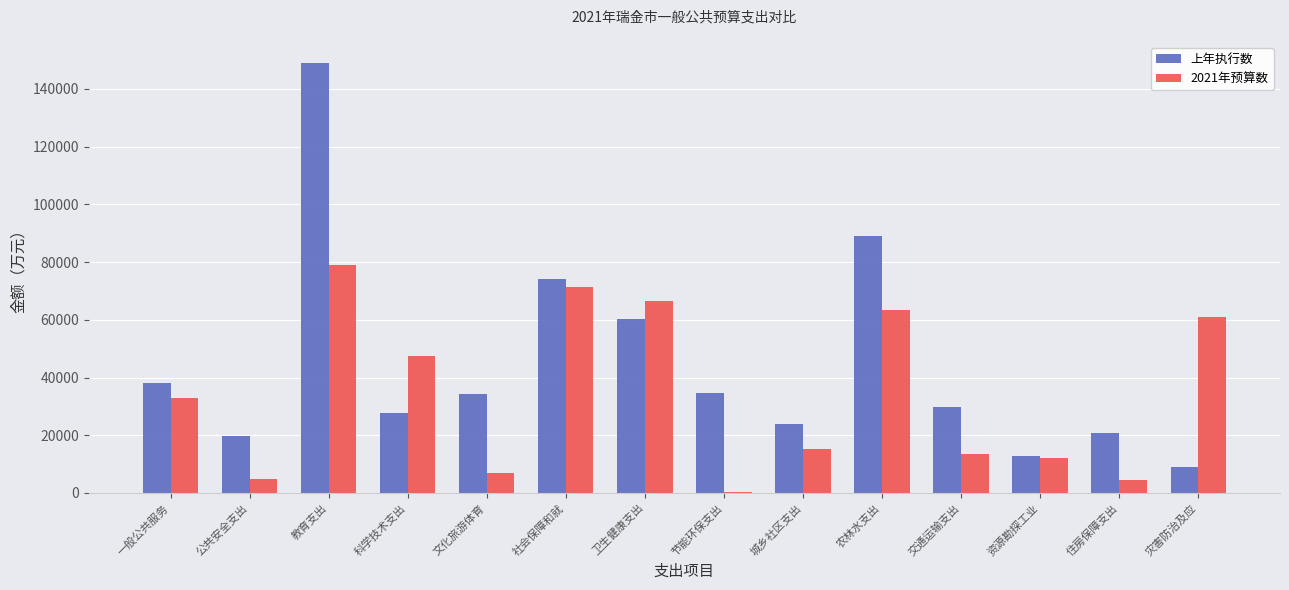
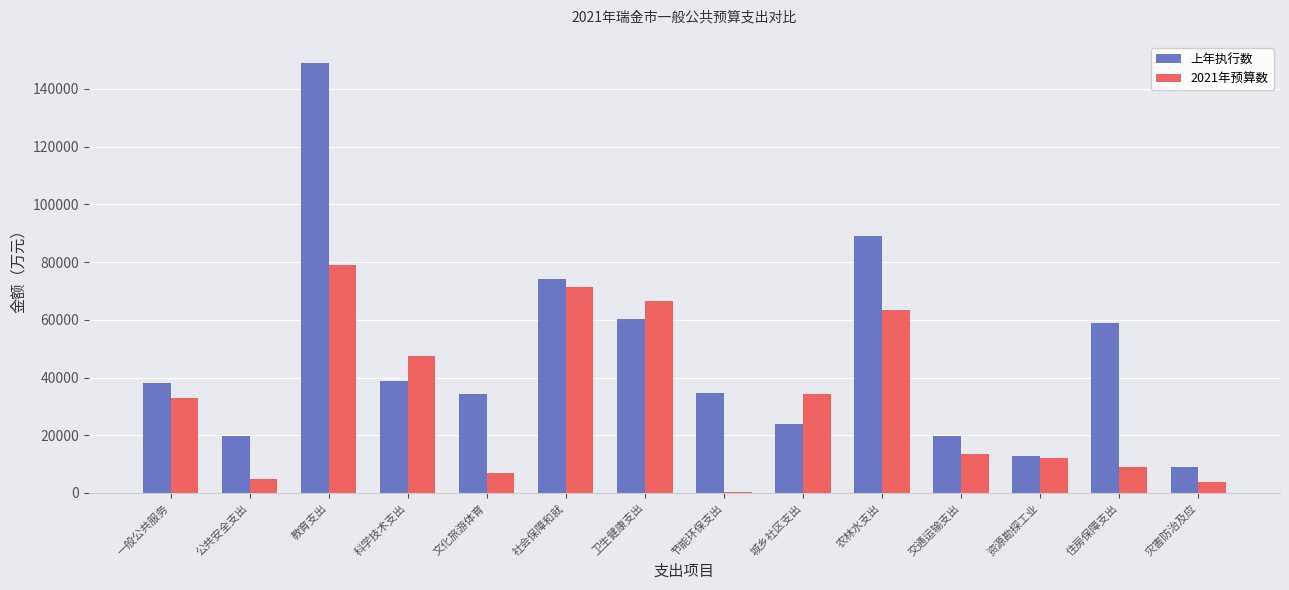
上年执行数, 科学技术支出: 28000 -> 39000
2021年预算数, 城乡社区支出: 15000 -> 34000
上年执行数, 交通运输支出: 30000 -> 20000
上年执行数, 住房保障支出: 21000 -> 59000
2021年预算数, 住房保障支出: 4000 -> 9000
2021年预算数, 灾害防治及应: 61000 -> 4000
